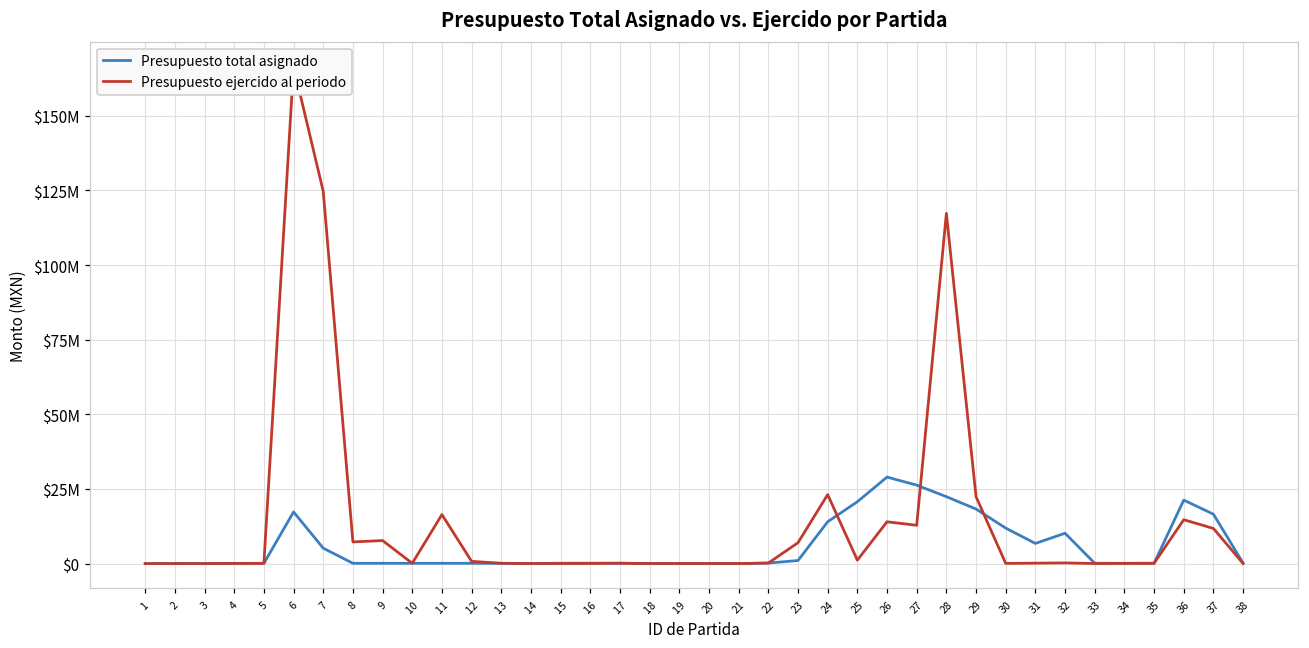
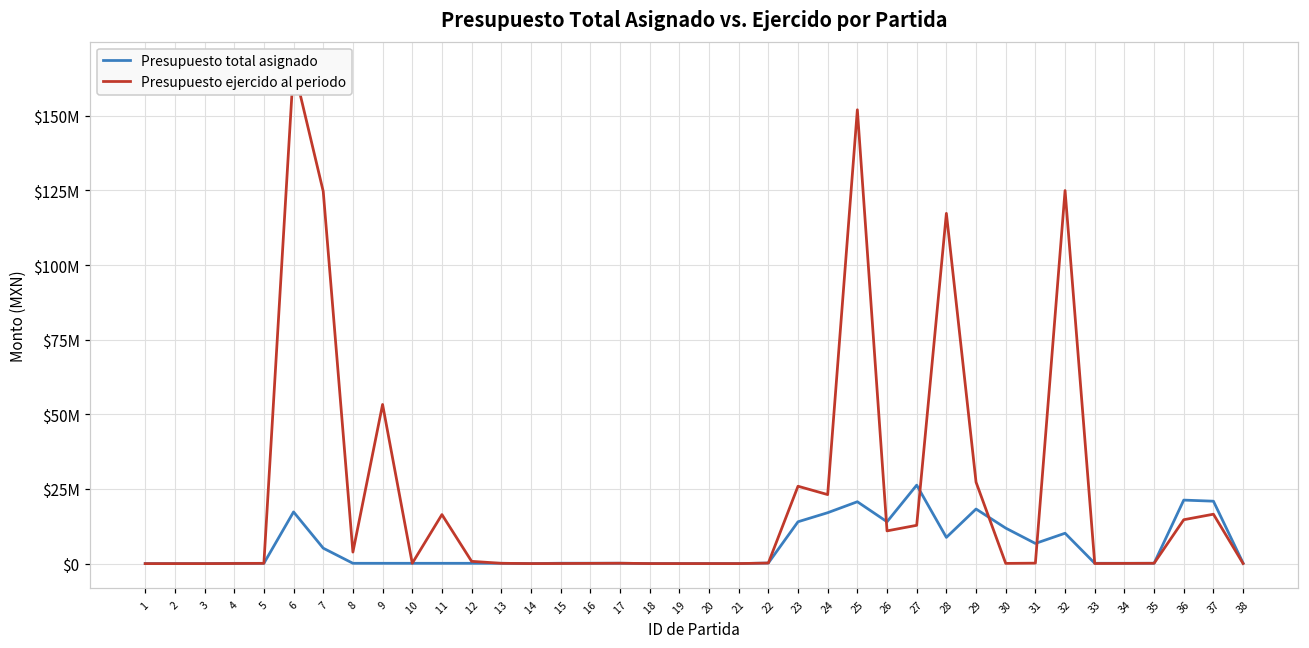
Presupuesto ejercido al periodo, 8: $7000000 -> $4000000
Presupuesto ejercido al periodo, 9: $8000000 -> $53000000
Presupuesto total asignado, 23: $1000000 -> $14000000
Presupuesto ejercido al periodo, 23: $7000000 -> $26000000
Presupuesto total asignado, 24: $14000000 -> $17000000
Presupuesto ejercido al periodo, 25: $1000000 -> $152000000
Presupuesto total asignado, 26: $29000000 -> $14000000
Presupuesto ejercido al periodo, 26: $14000000 -> $11000000
Presupuesto total asignado, 28: $22000000 -> $9000000
Presupuesto ejercido al periodo, 29: $22000000 -> $27000000
Presupuesto ejercido al periodo, 32: $0 -> $125000000
Presupuesto total asignado, 37: $17000000 -> $21000000
Presupuesto ejercido al periodo, 37: $12000000 -> $17000000
